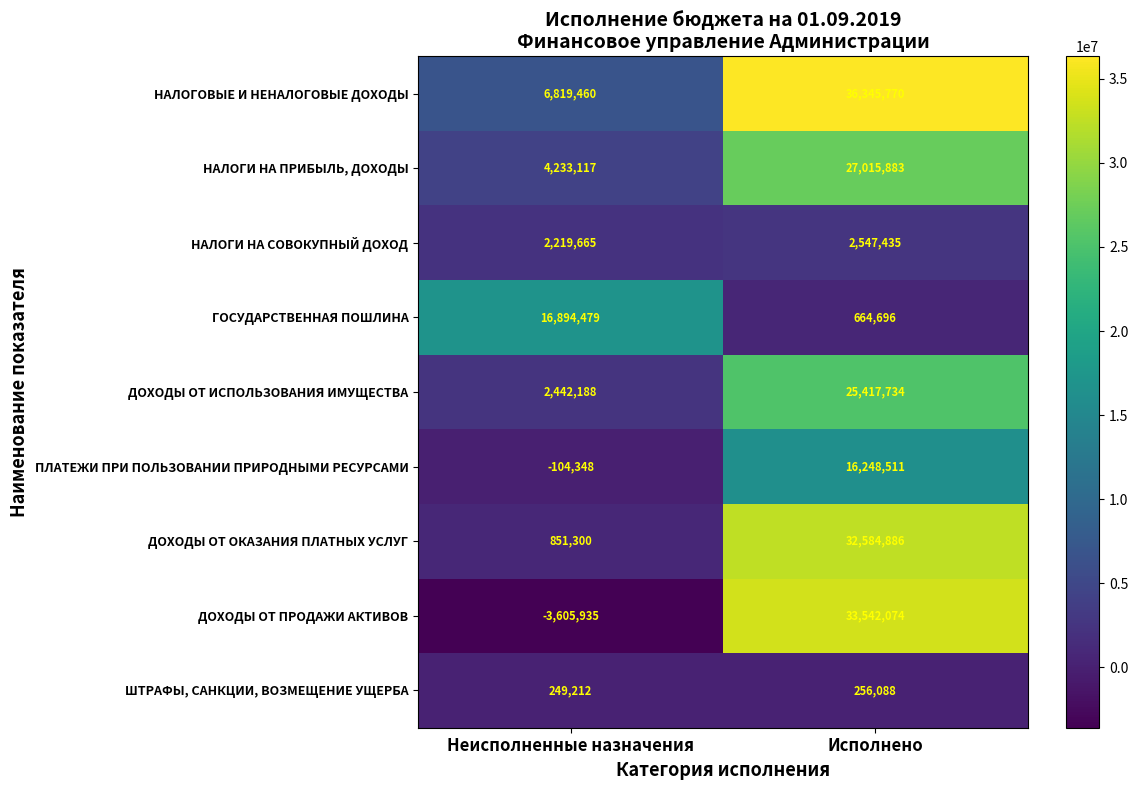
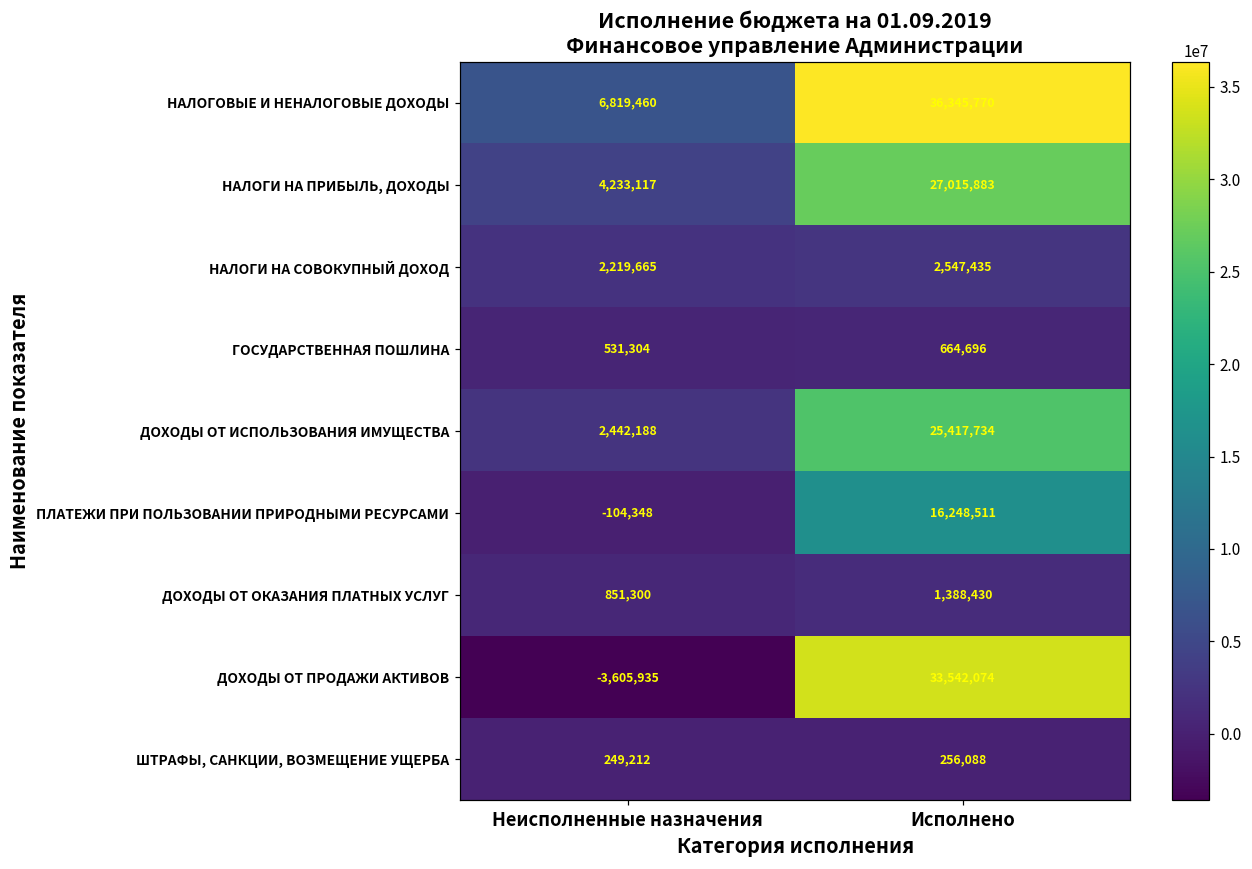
ГОСУДАРСТВЕННАЯ ПОШЛИНА, Неисполненные назначения: 16,894,479 -> 531,304
ДОХОДЫ ОТ ОКАЗАНИЯ ПЛАТНЫХ УСЛУГ, Исполнено: 32,584,886 -> 1,388,430
